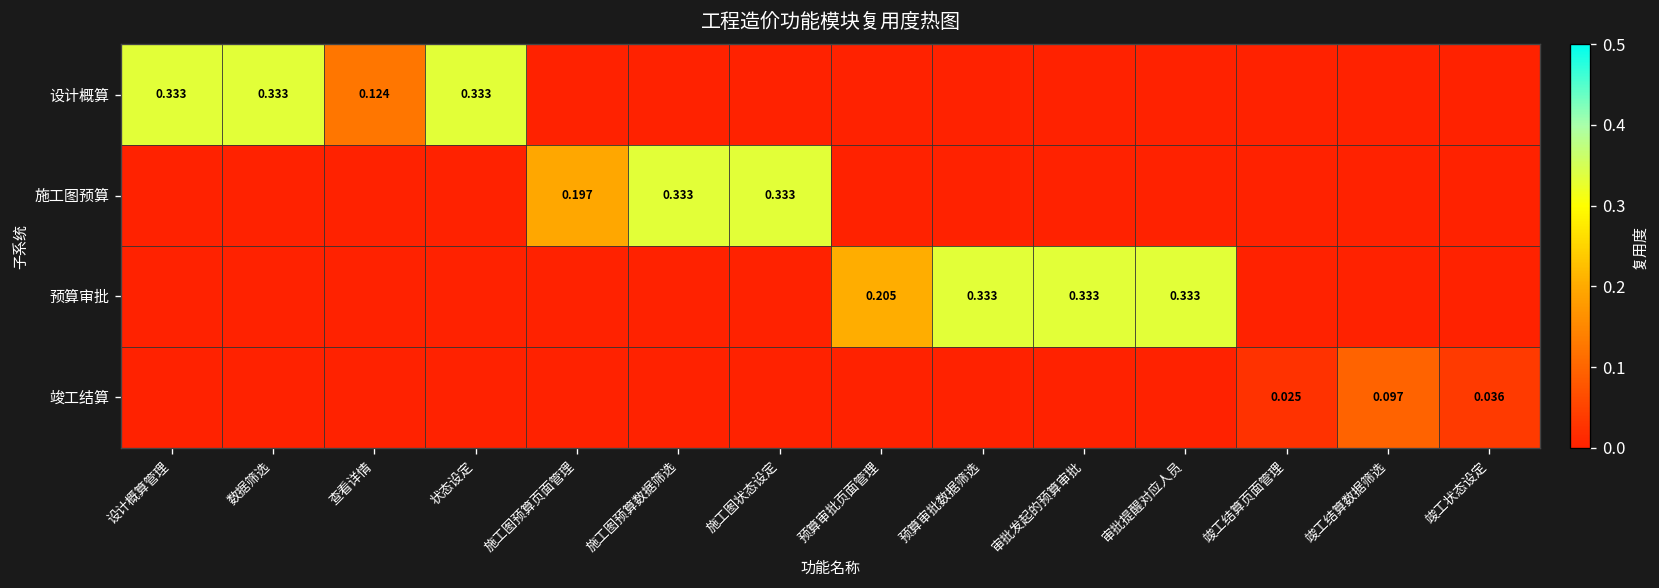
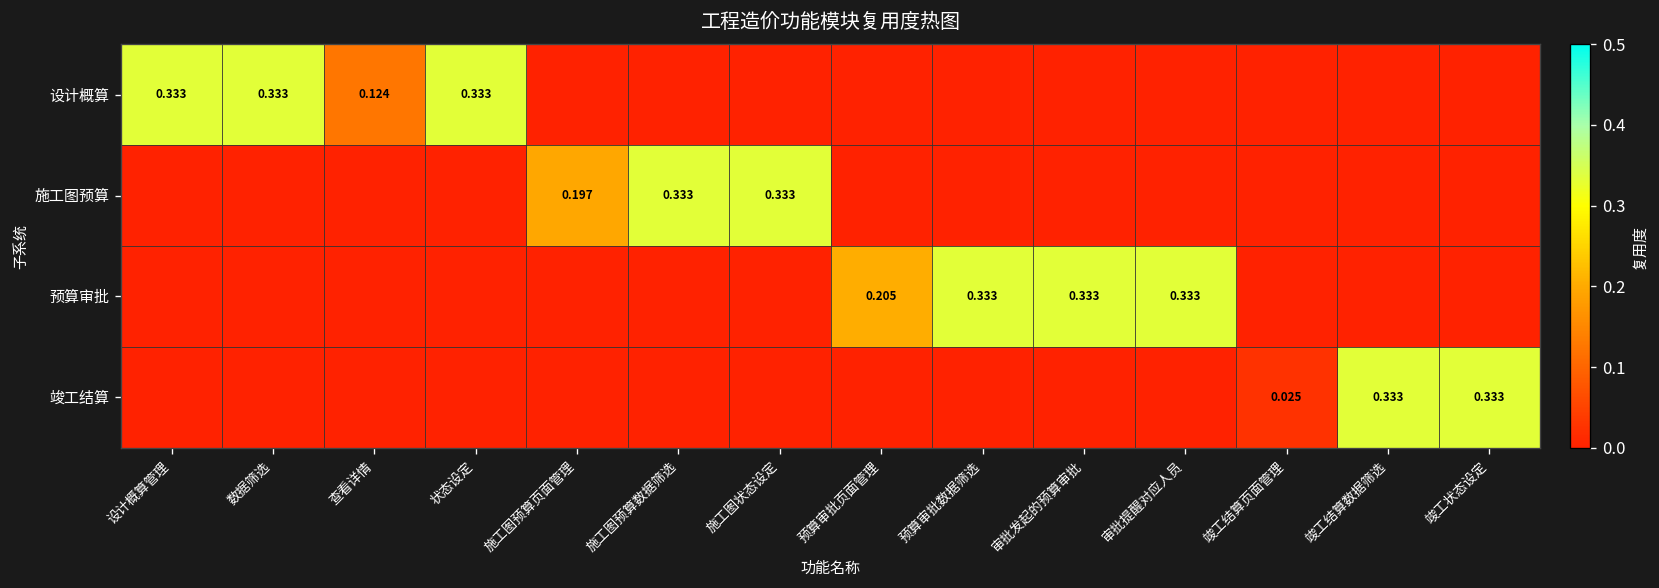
竣工结算, 竣工结算数据筛选: 0.097 -> 0.333
竣工结算, 竣工状态设定: 0.036 -> 0.333
